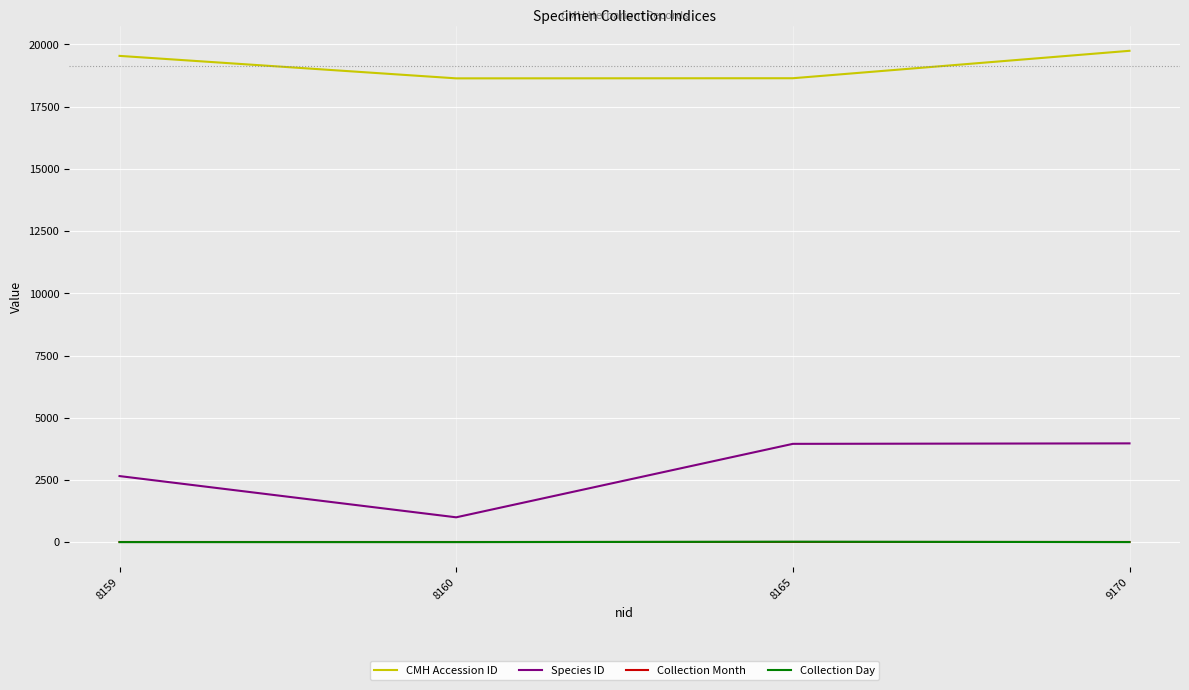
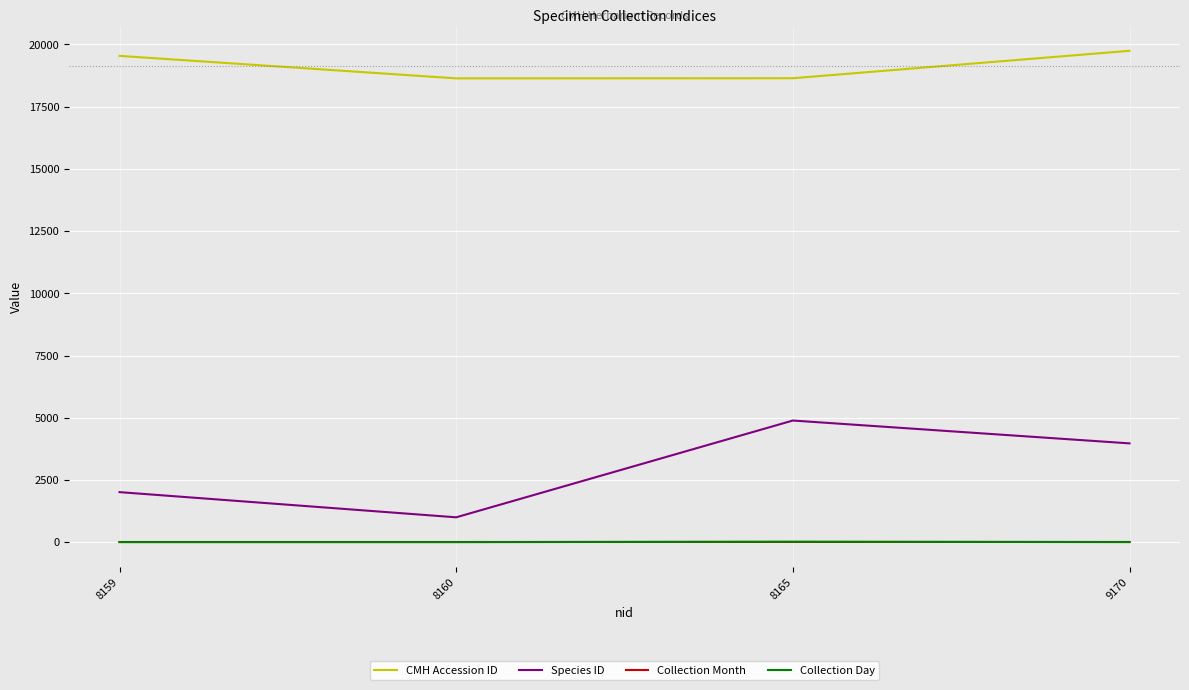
Species ID, 8159: 2700 -> 2000
Species ID, 8165: 4000 -> 4900
